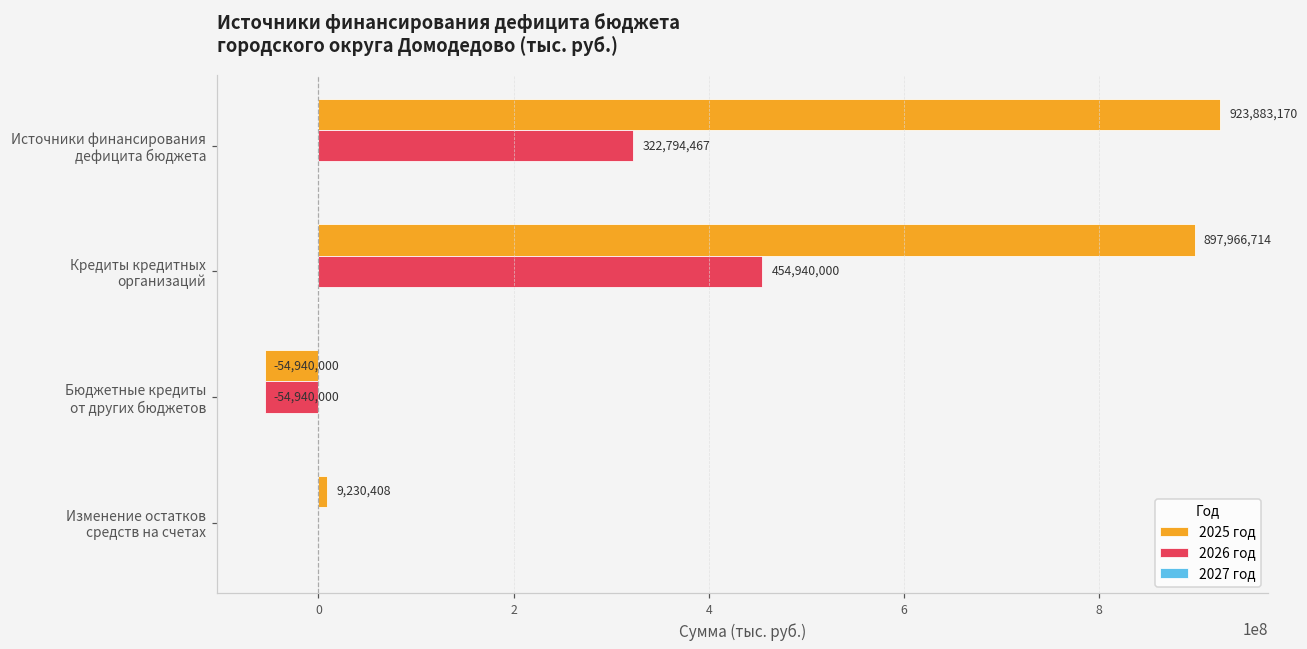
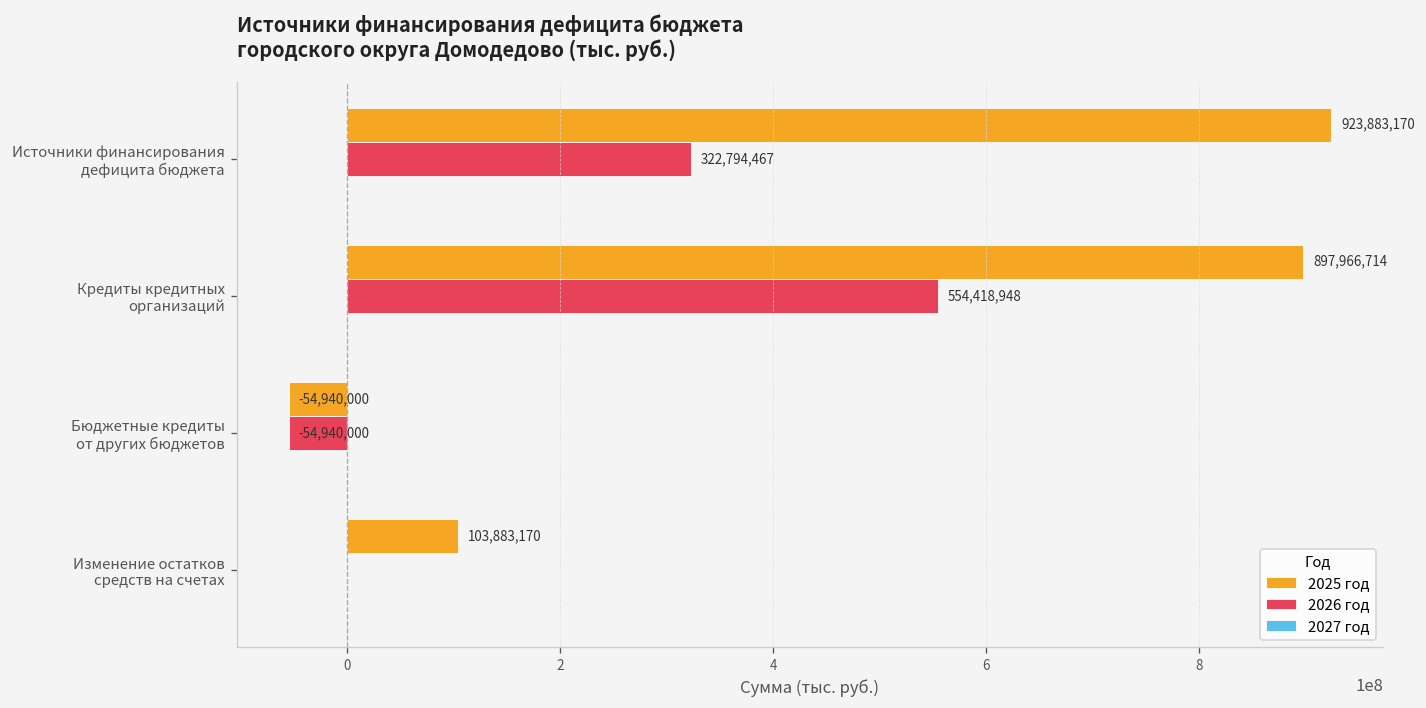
2026 год, Кредиты кредитных организаций: 454,940,000 -> 554,418,948
2025 год, Изменение остатков средств на счетах: 9,230,408 -> 103,883,170
